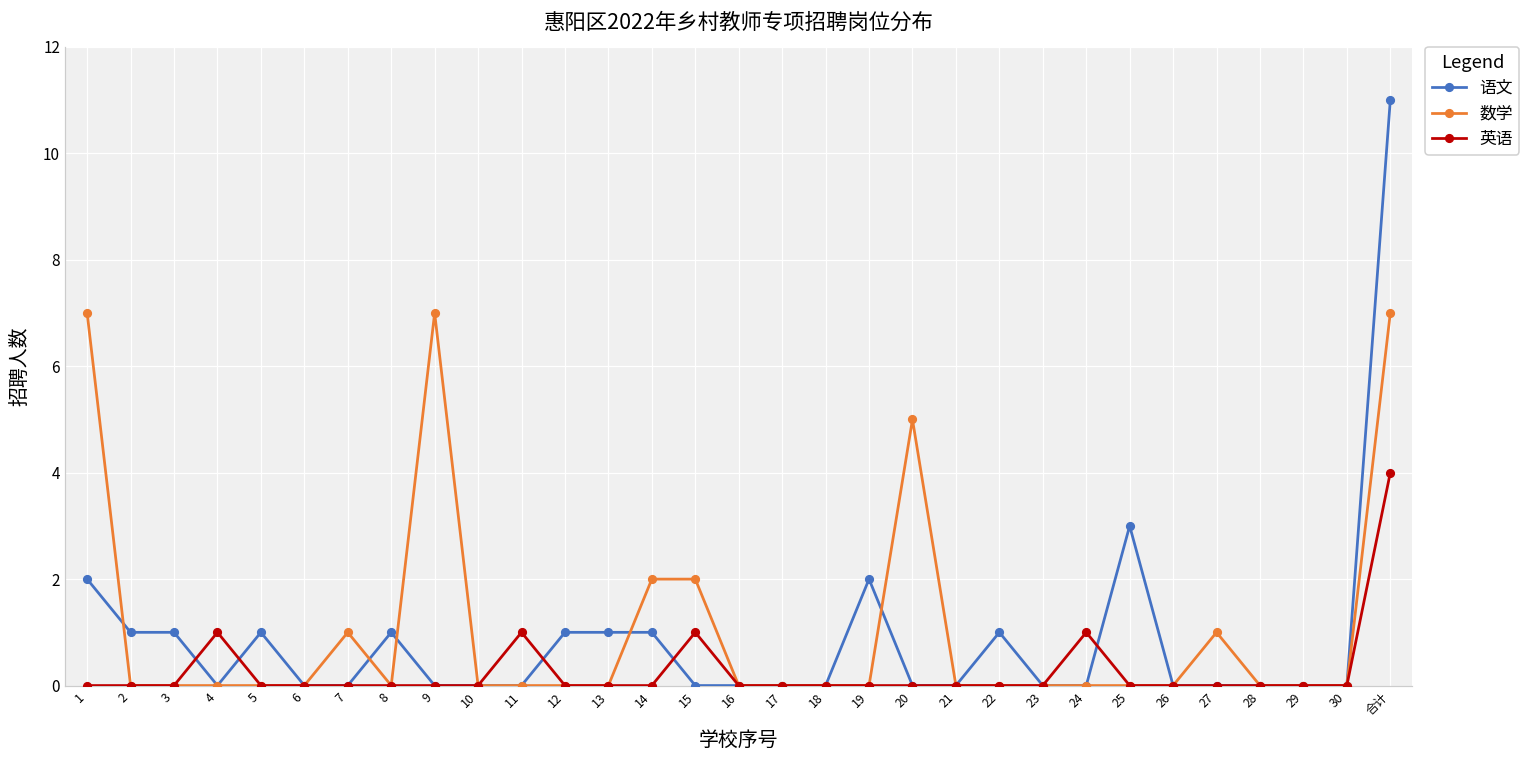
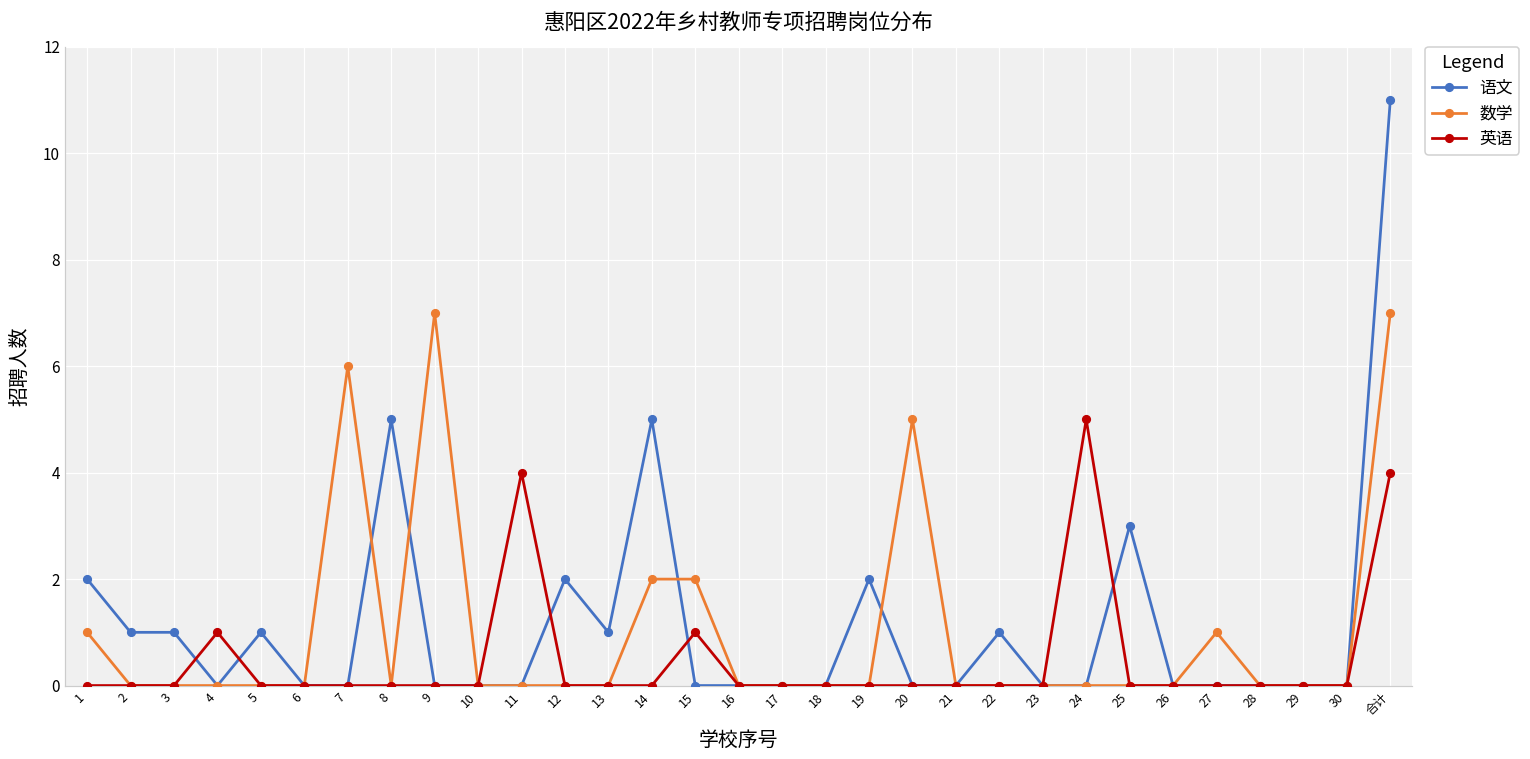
数学, 1: 7 -> 1
数学, 7: 1 -> 6
语文, 8: 1 -> 5
英语, 11: 1 -> 4
语文, 12: 1 -> 2
语文, 14: 1 -> 5
英语, 24: 1 -> 5
